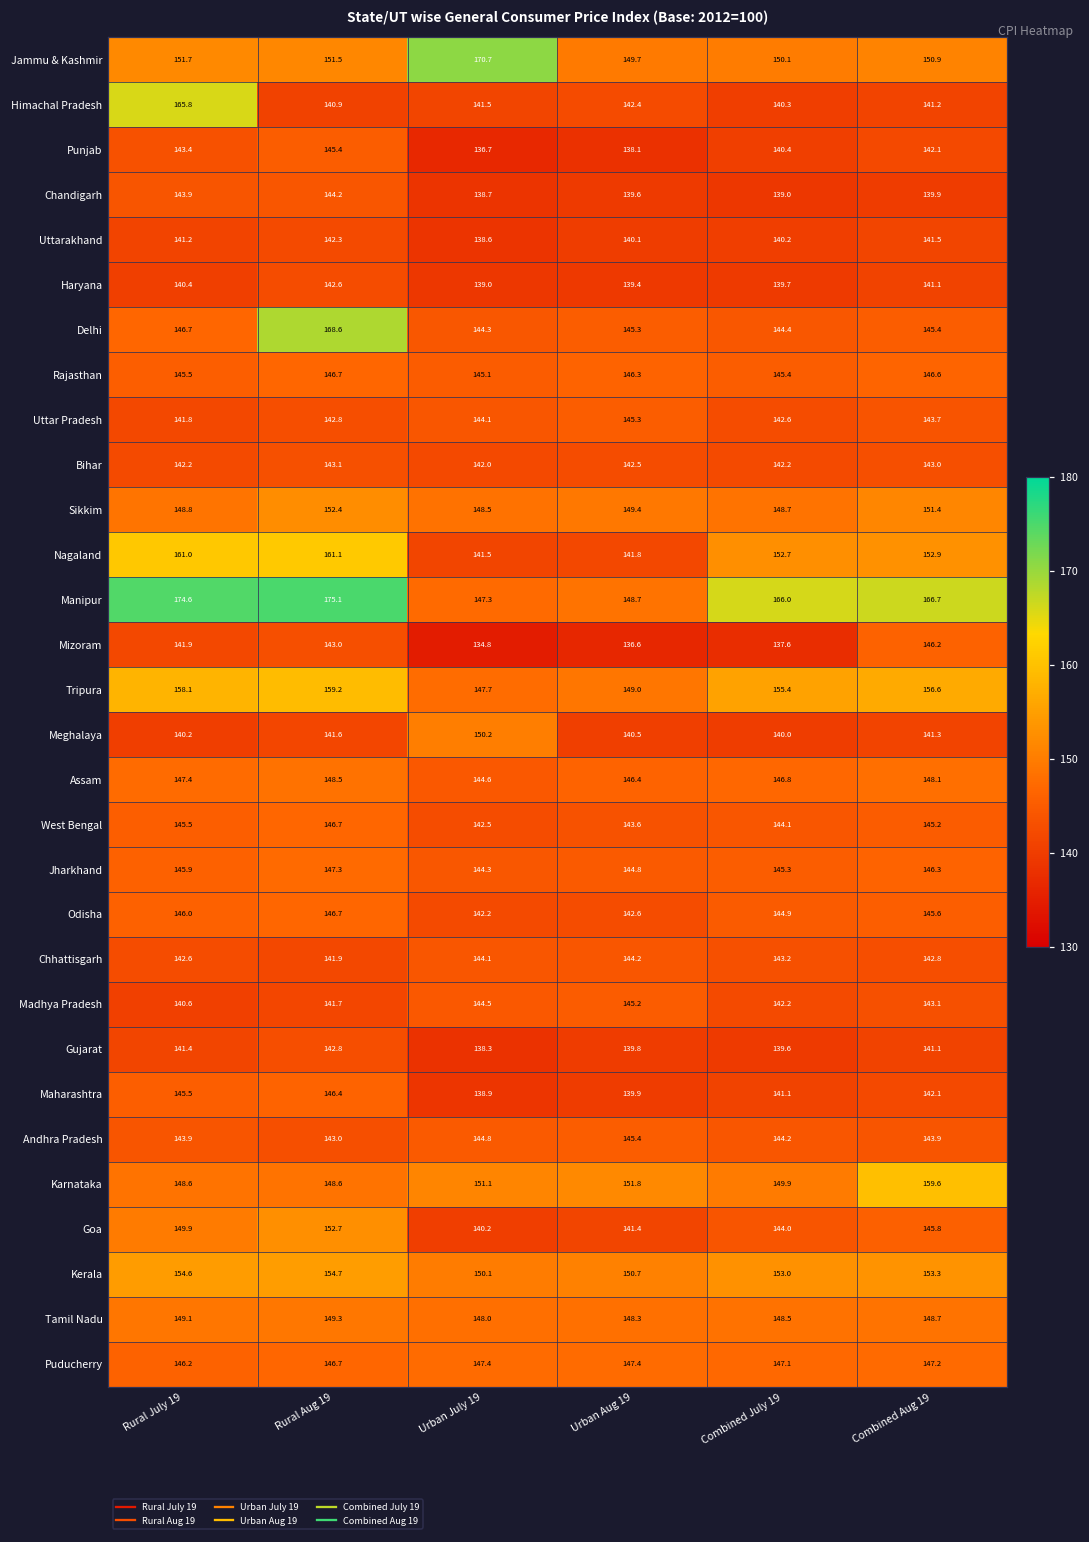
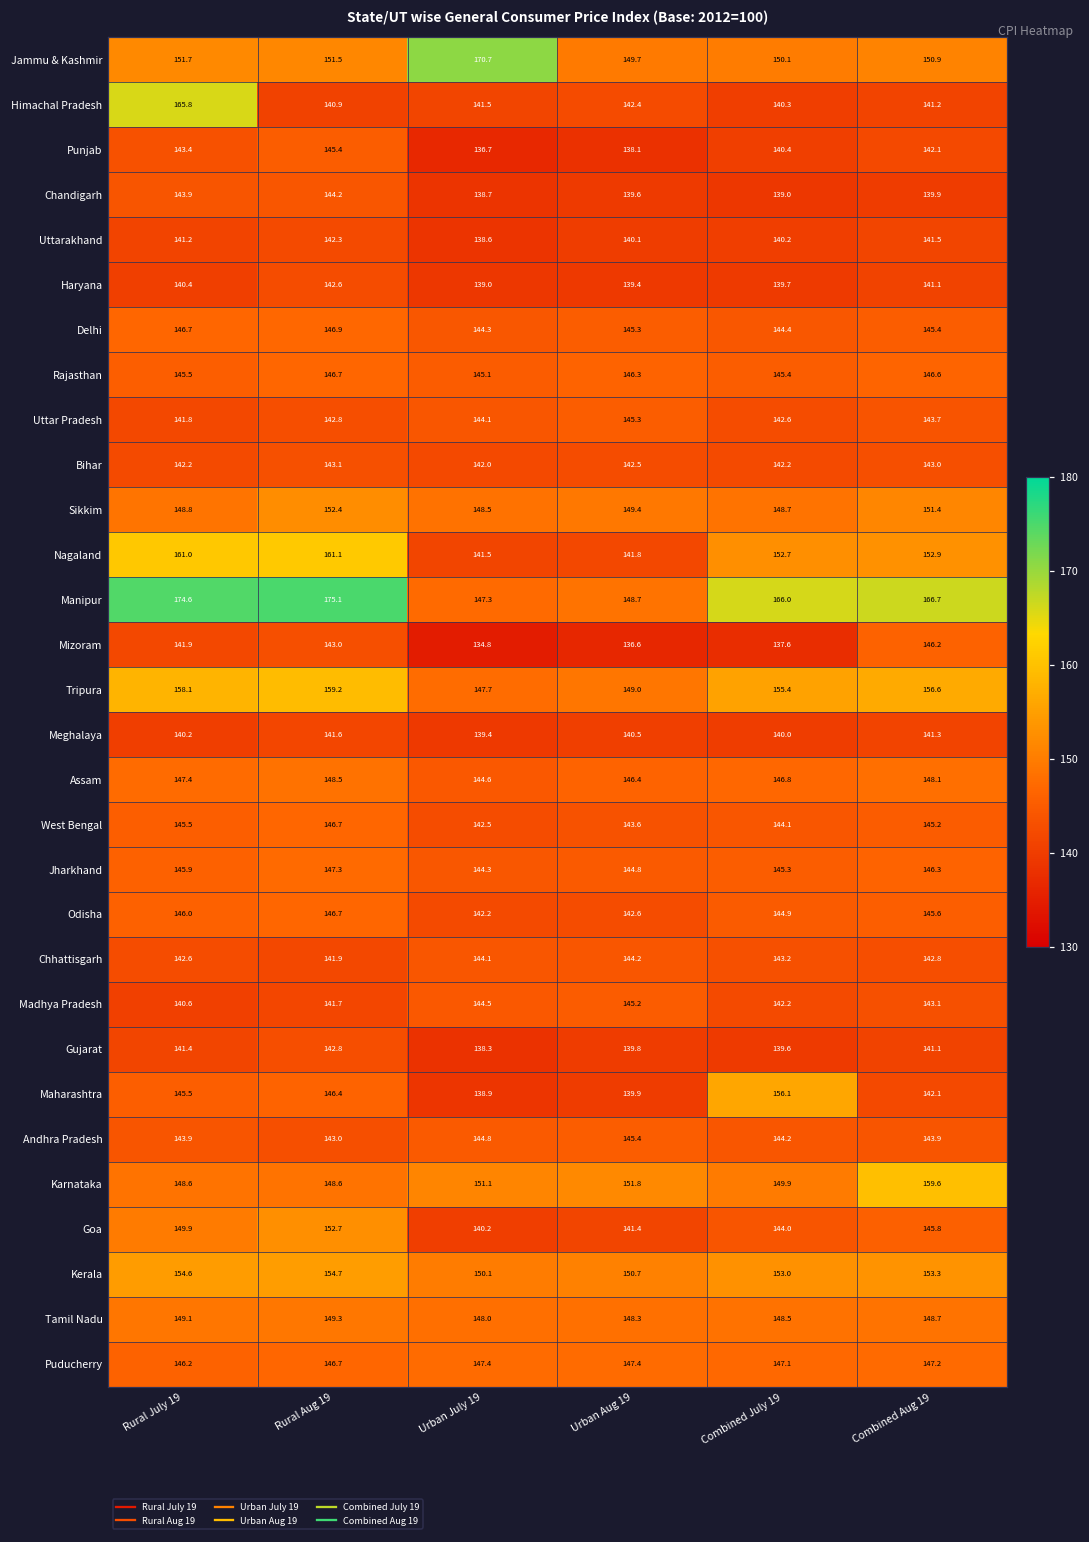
Delhi, Rural Aug 19: 168.6 -> 146.9
Meghalaya, Urban July 19: 150.2 -> 139.4
Maharashtra, Combined July 19: 141.1 -> 156.1
